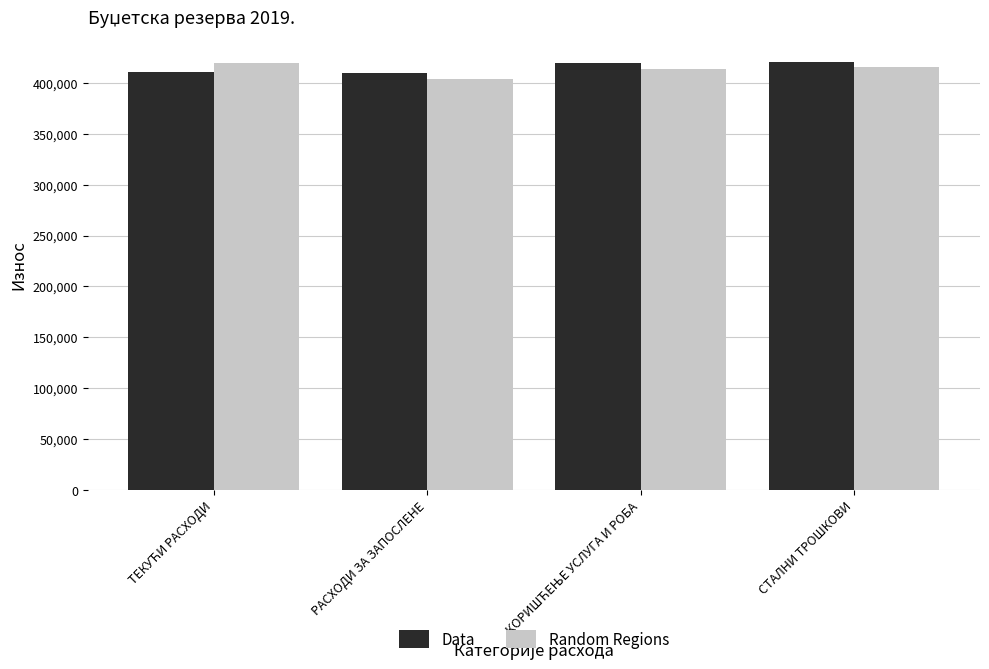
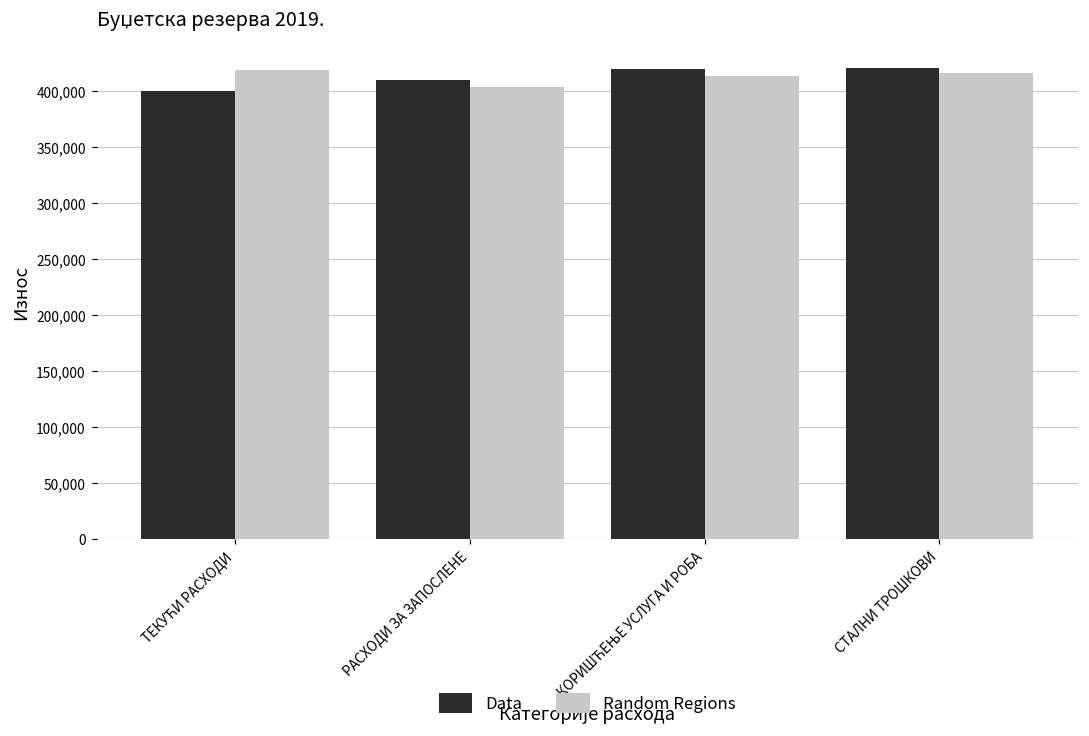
Data, ТЕКУЋИ РАСХОДИ: 411,000 -> 400,000
